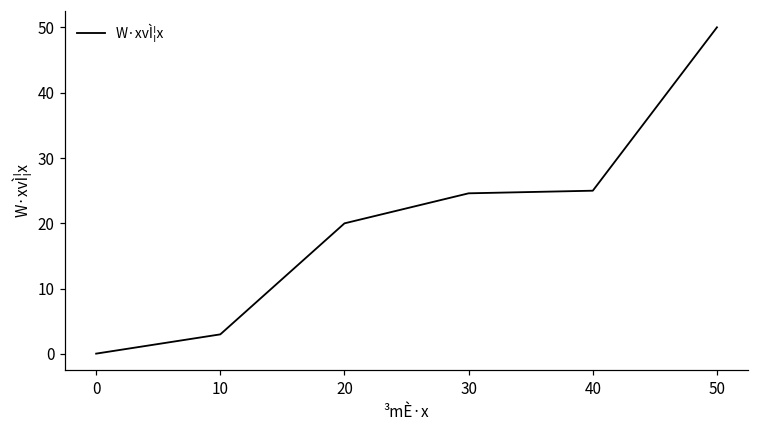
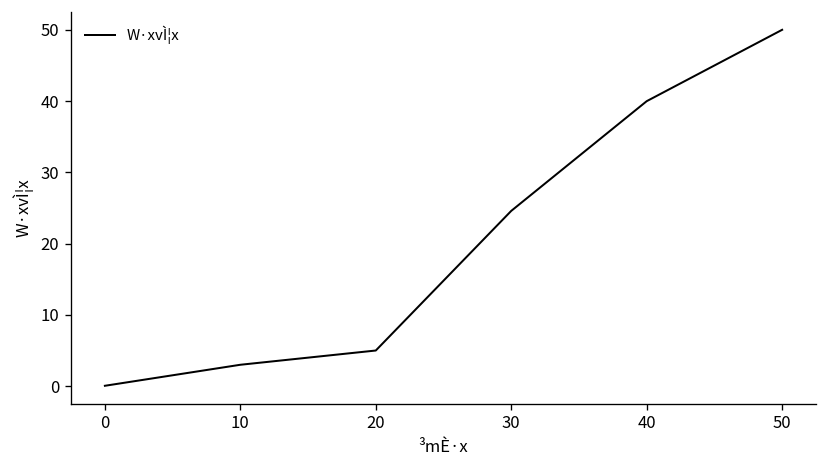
20: 20 -> 5
40: 25 -> 40
